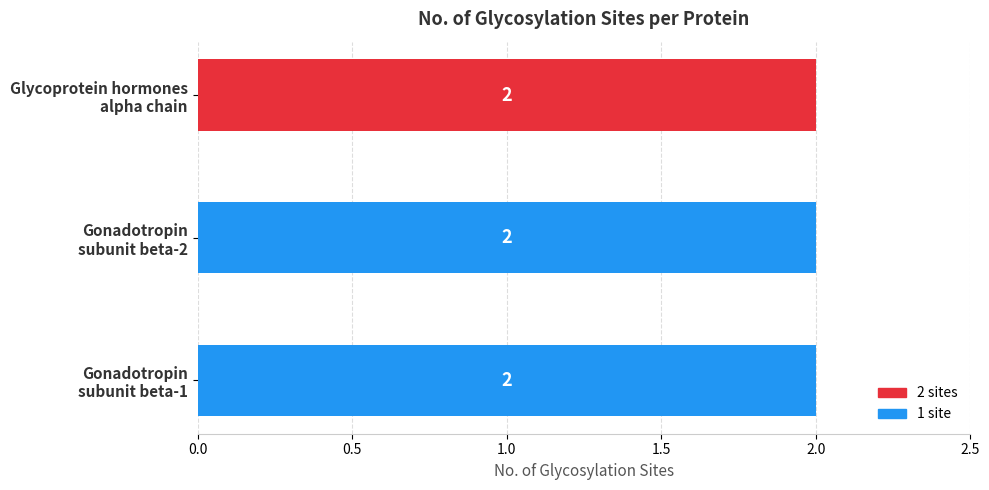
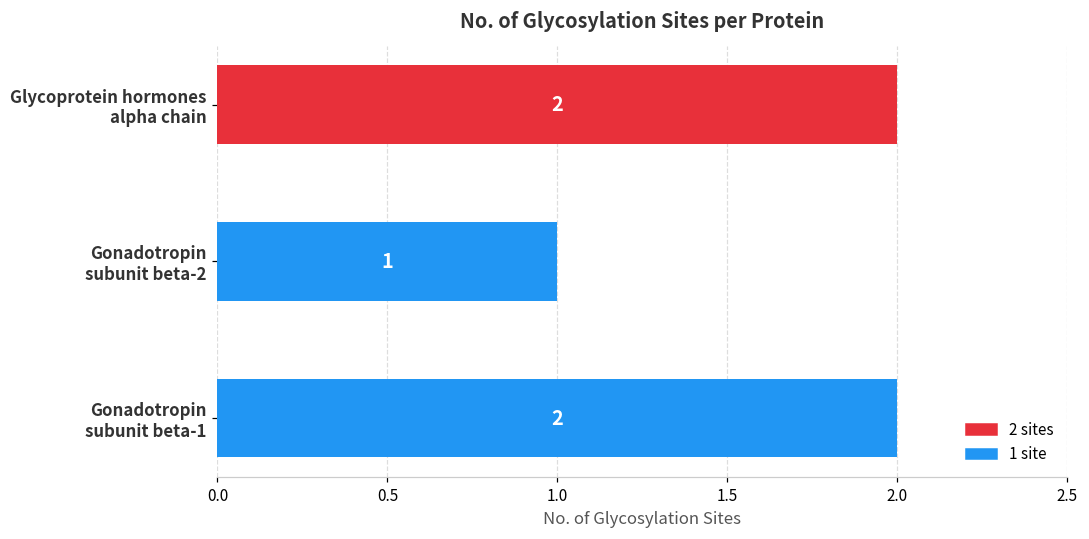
Gonadotropin subunit beta-2: 2 -> 1
